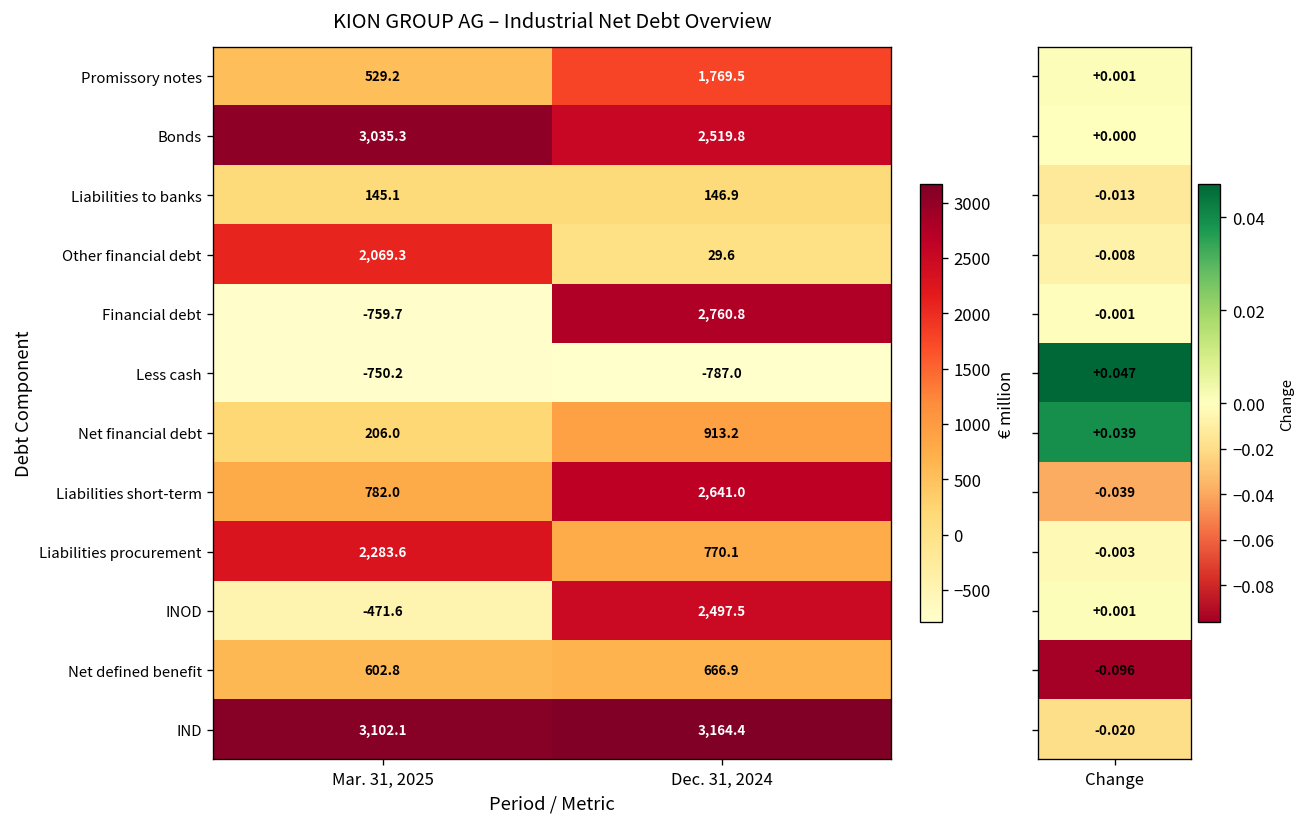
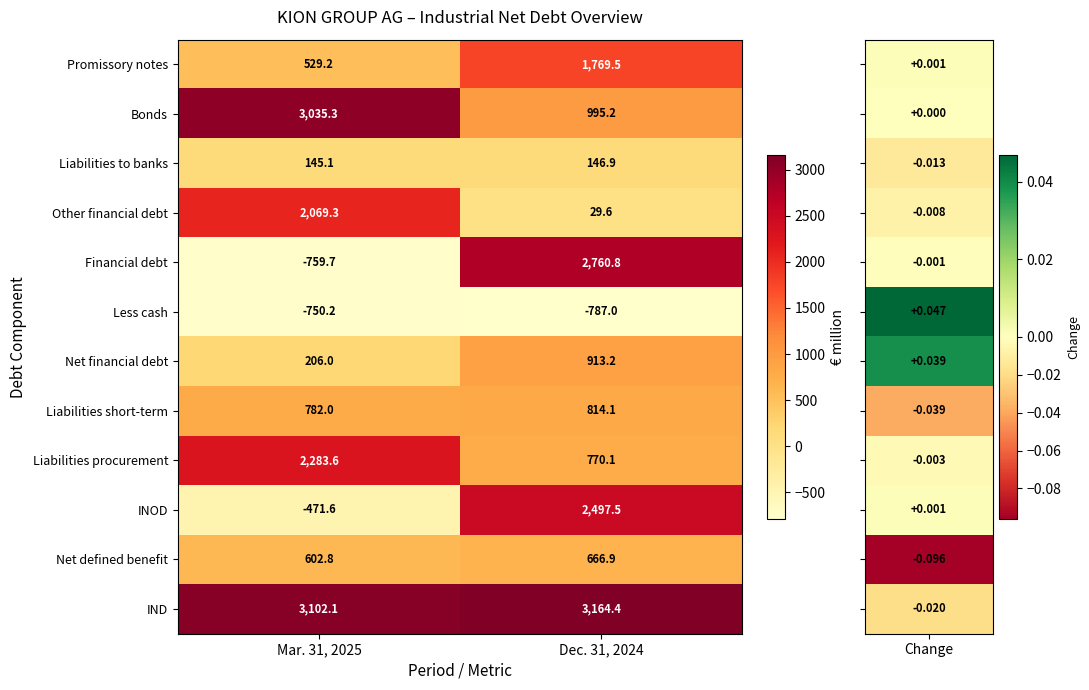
KION GROUP AG – Industrial Net Debt Overview, Bonds, Dec. 31, 2024: 2,519.8 -> 995.2
KION GROUP AG – Industrial Net Debt Overview, Liabilities short-term, Dec. 31, 2024: 2,641.0 -> 814.1
